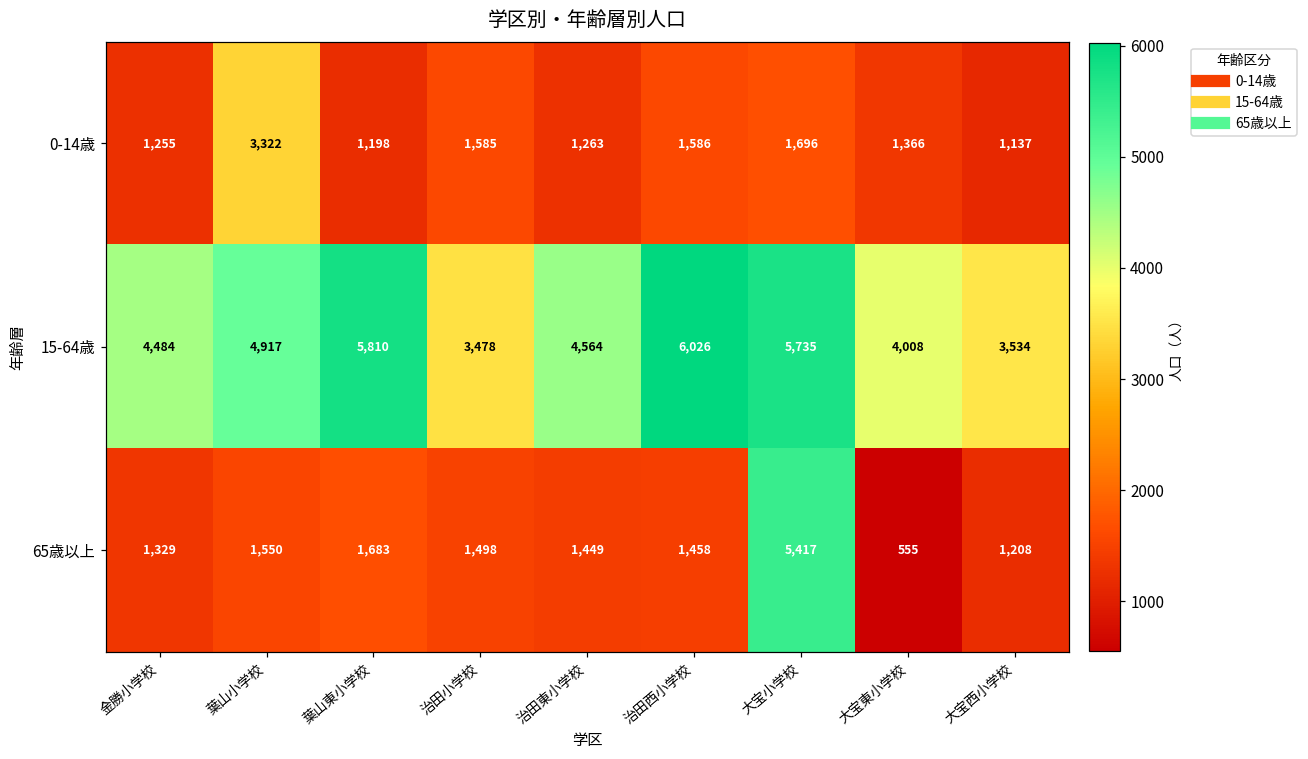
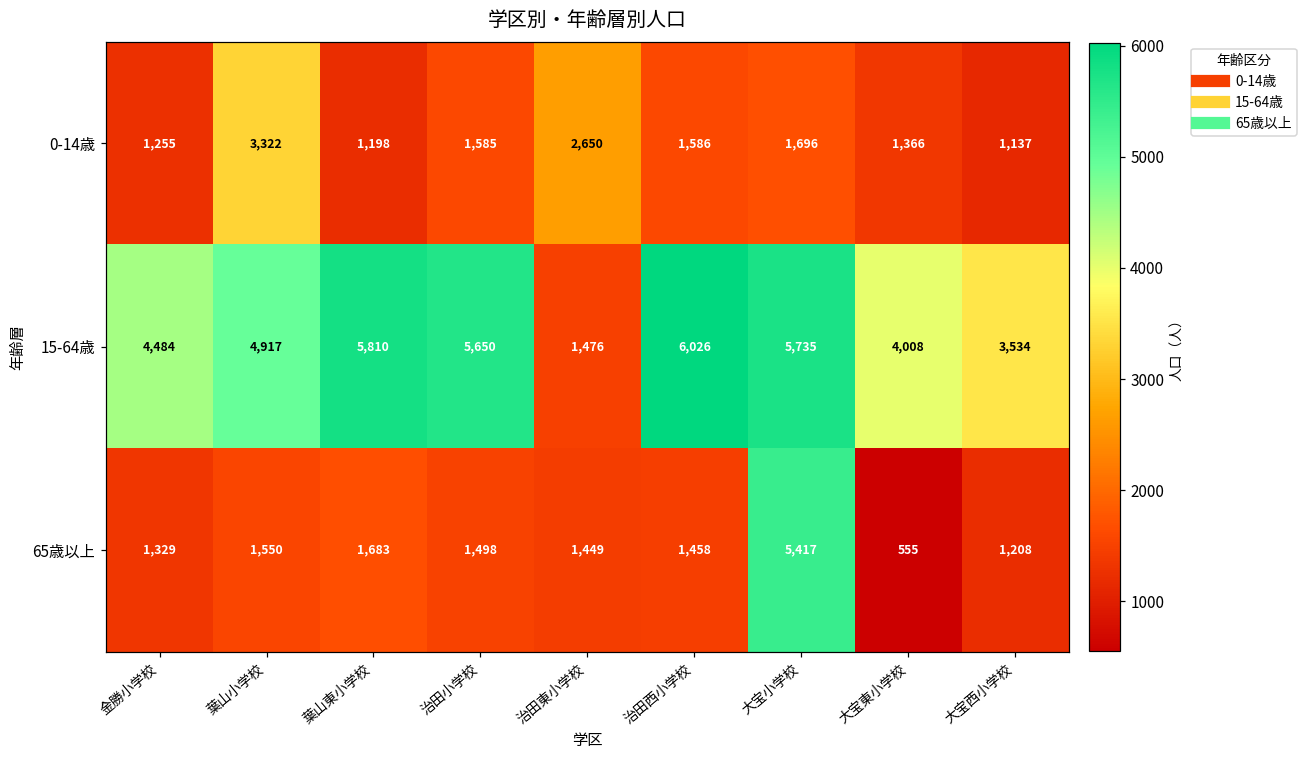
0-14歳, 治田東小学校: 1,263 -> 2,650
15-64歳, 治田小学校: 3,478 -> 5,650
15-64歳, 治田東小学校: 4,564 -> 1,476
